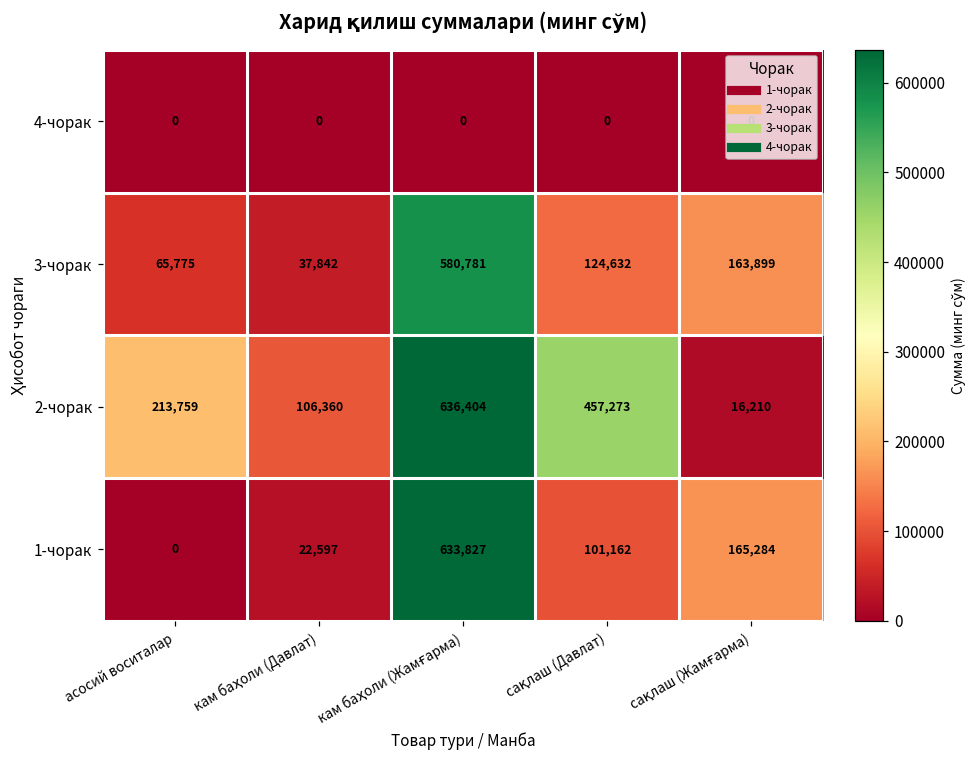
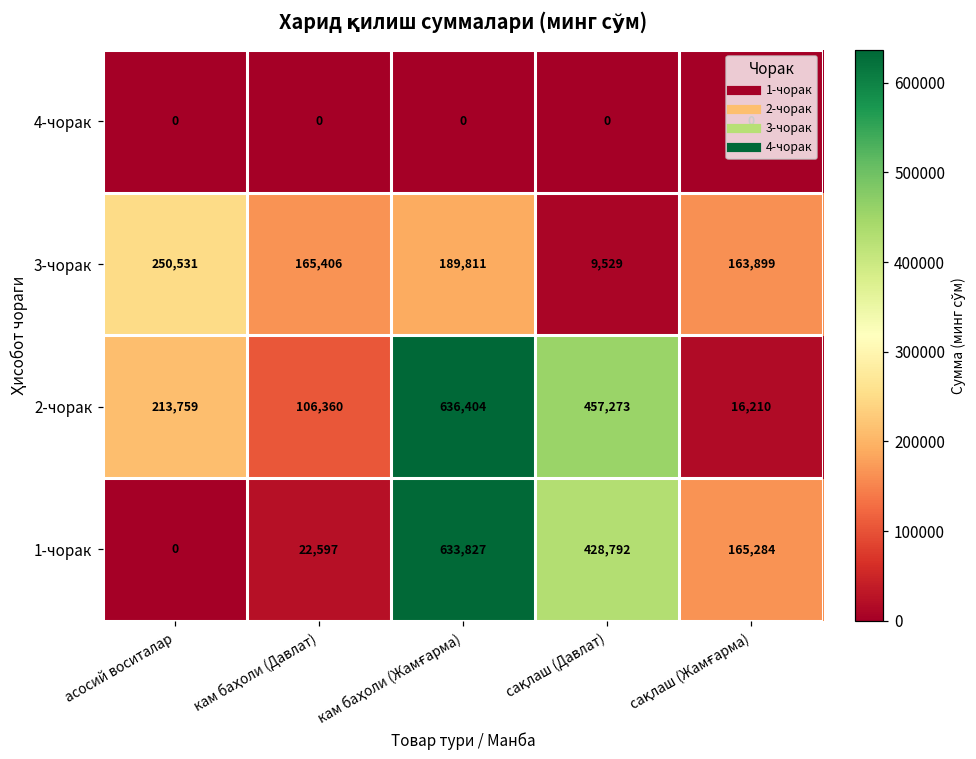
3-чорак, асосий воситалар: 65,775 -> 250,531
3-чорак, кам баҳоли (Давлат): 37,842 -> 165,406
3-чорак, кам баҳоли (Жамғарма): 580,781 -> 189,811
3-чорак, сақлаш (Давлат): 124,632 -> 9,529
1-чорак, сақлаш (Давлат): 101,162 -> 428,792
